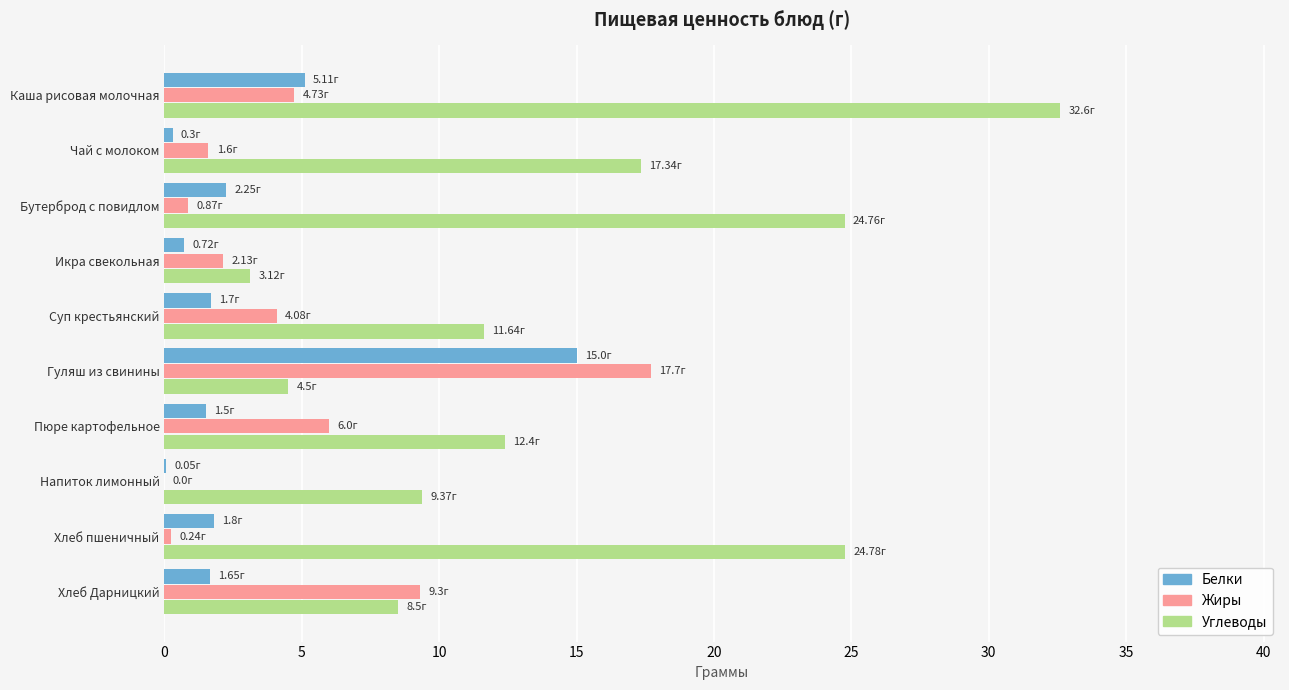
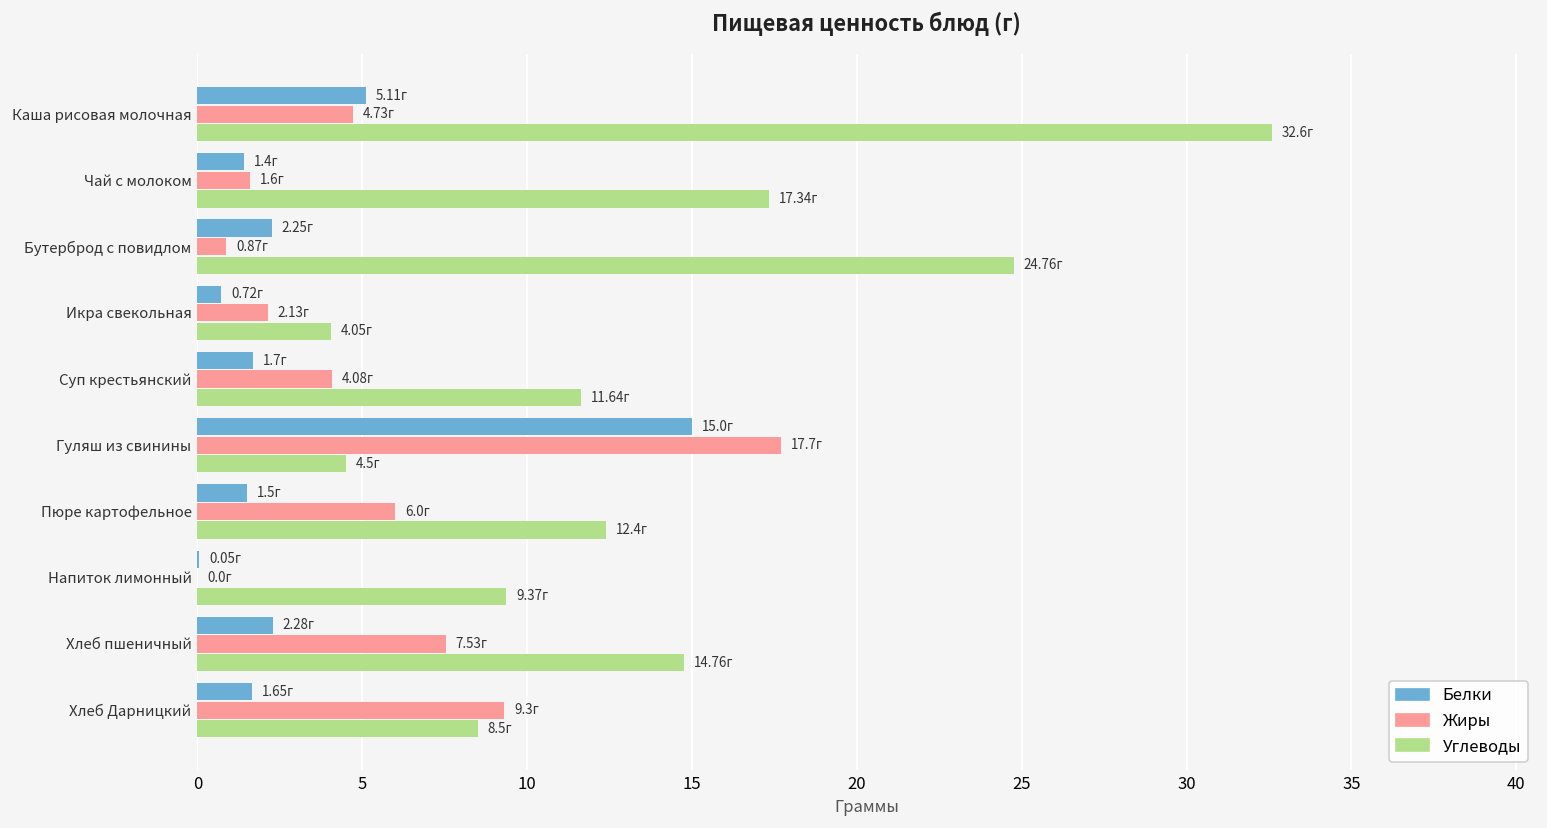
Белки, Чай с молоком: 0.3г -> 1.4г
Углеводы, Икра свекольная: 3.12г -> 4.05г
Белки, Хлеб пшеничный: 1.8г -> 2.28г
Жиры, Хлеб пшеничный: 0.24г -> 7.53г
Углеводы, Хлеб пшеничный: 24.78г -> 14.76г
